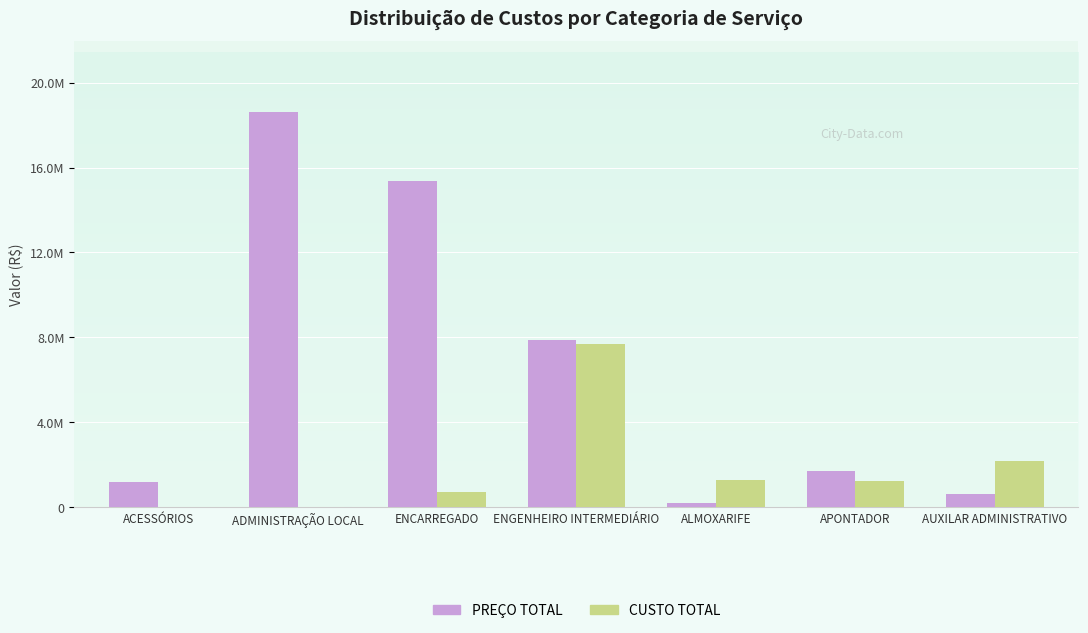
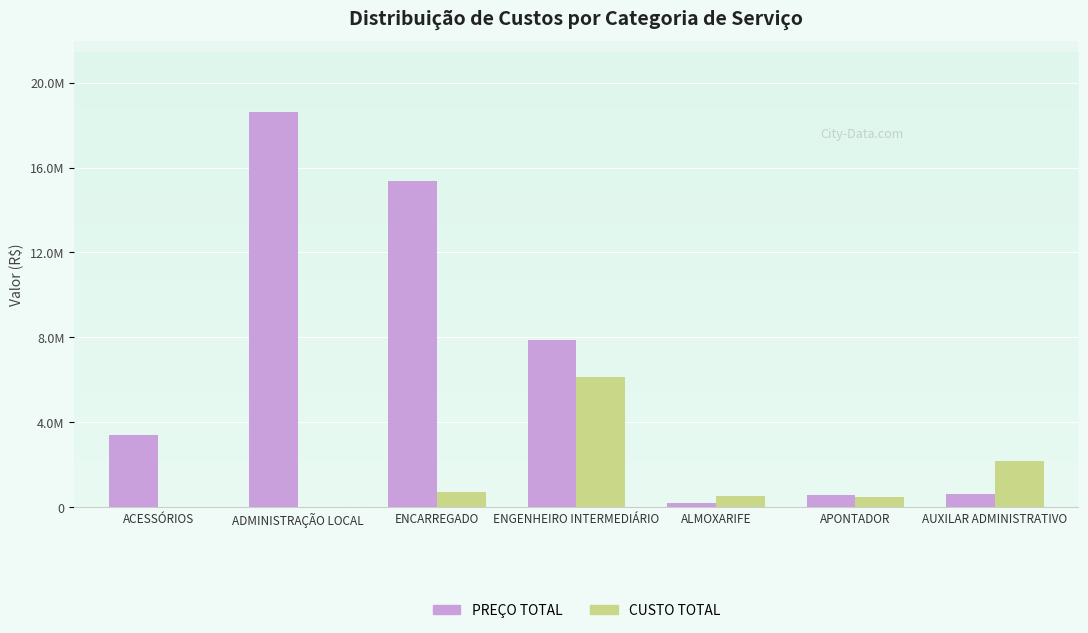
PREÇO TOTAL, ACESSÓRIOS: 1200000 -> 3400000
CUSTO TOTAL, ENGENHEIRO INTERMEDIÁRIO: 7700000 -> 6100000
CUSTO TOTAL, ALMOXARIFE: 1300000 -> 500000
PREÇO TOTAL, APONTADOR: 1700000 -> 600000
CUSTO TOTAL, APONTADOR: 1200000 -> 500000
